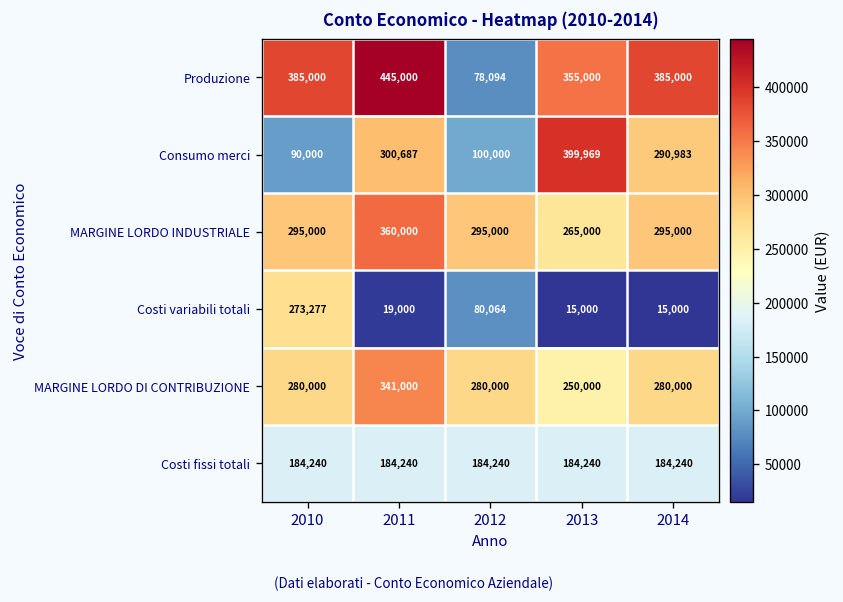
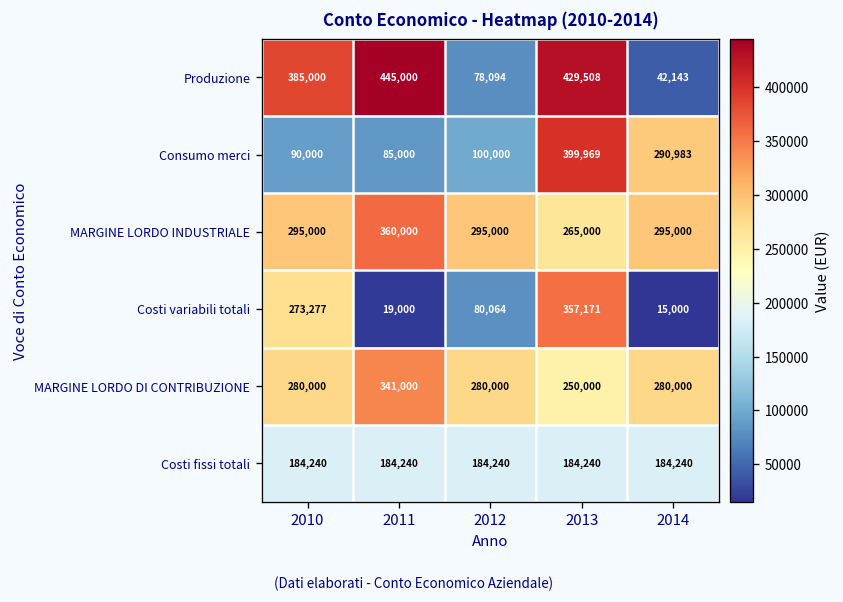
Produzione, 2013: 355,000 -> 429,508
Produzione, 2014: 385,000 -> 42,143
Consumo merci, 2011: 300,687 -> 85,000
Costi variabili totali, 2013: 15,000 -> 357,171
